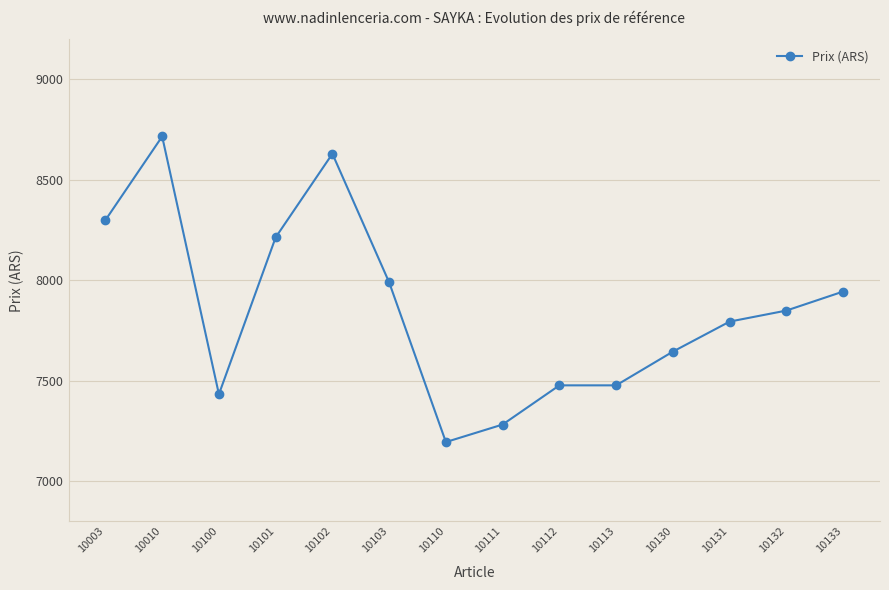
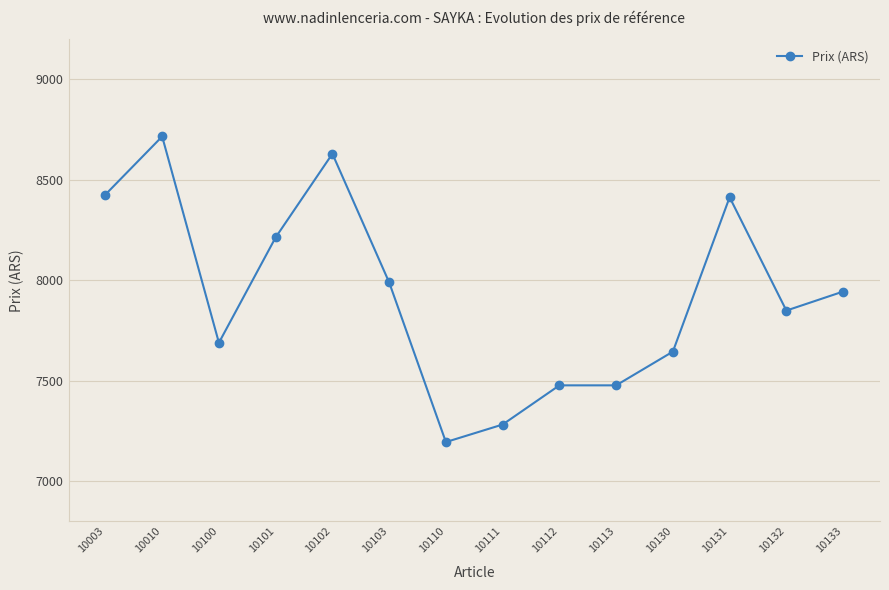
10003: 8300 -> 8430
10100: 7430 -> 7690
10131: 7790 -> 8410
